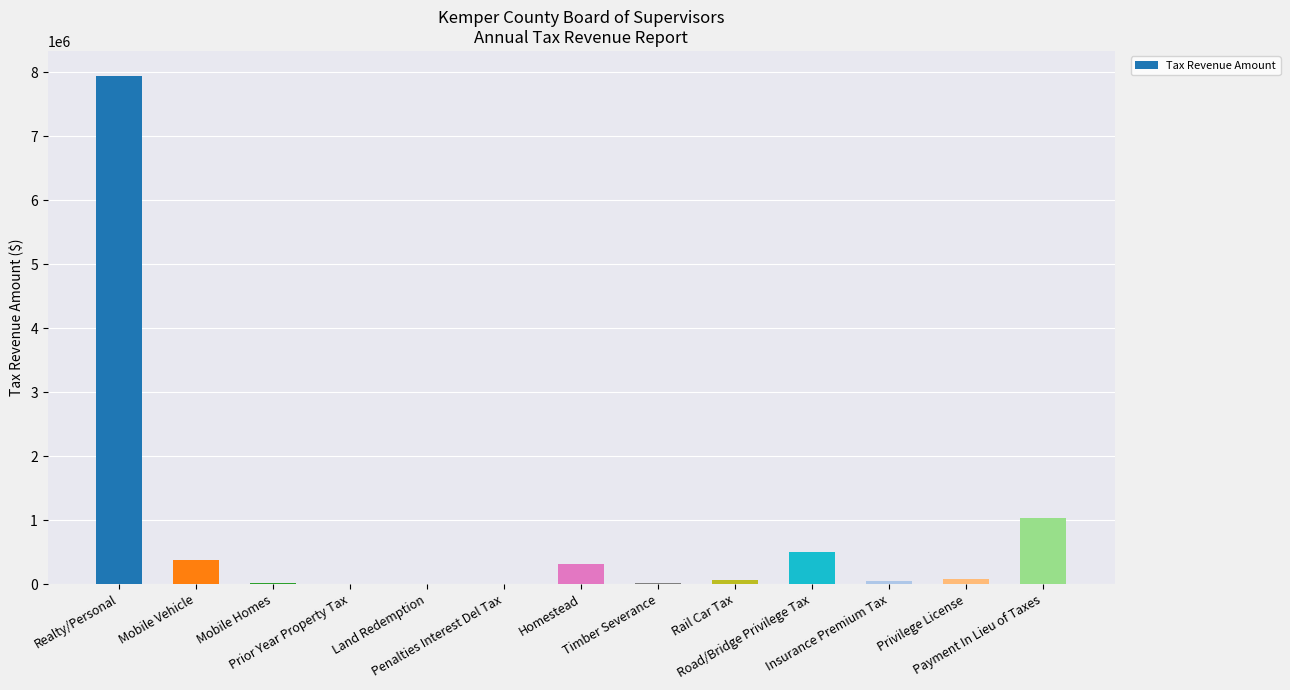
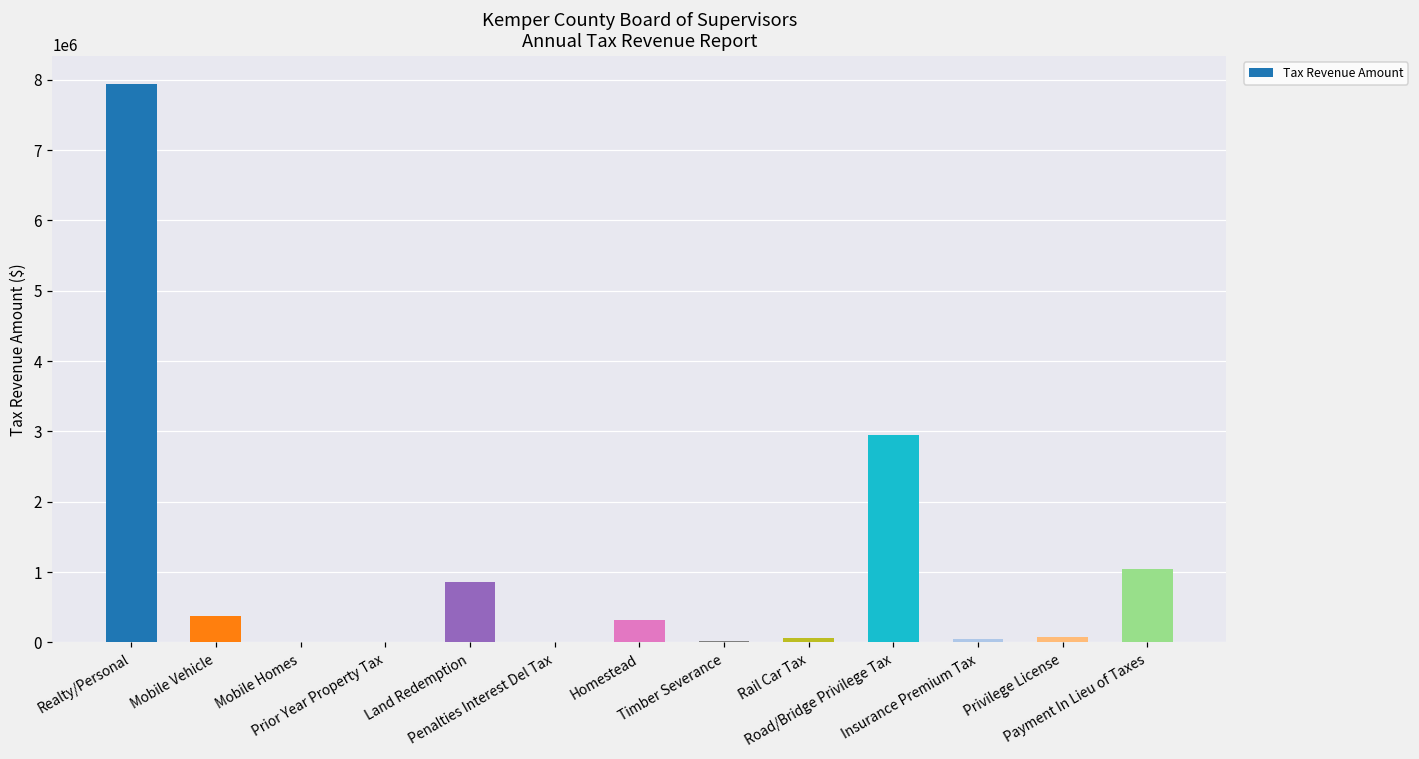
Land Redemption: 0 -> 900000
Road/Bridge Privilege Tax: 500000 -> 2900000
